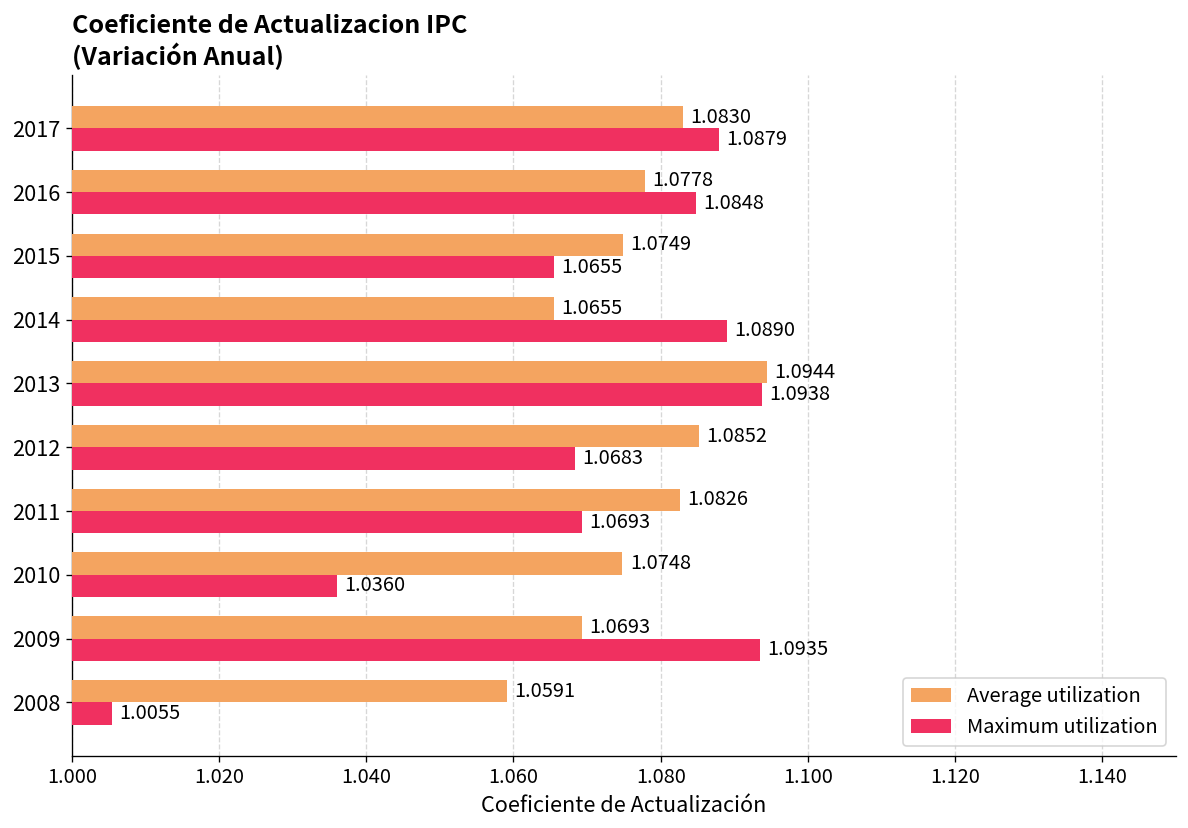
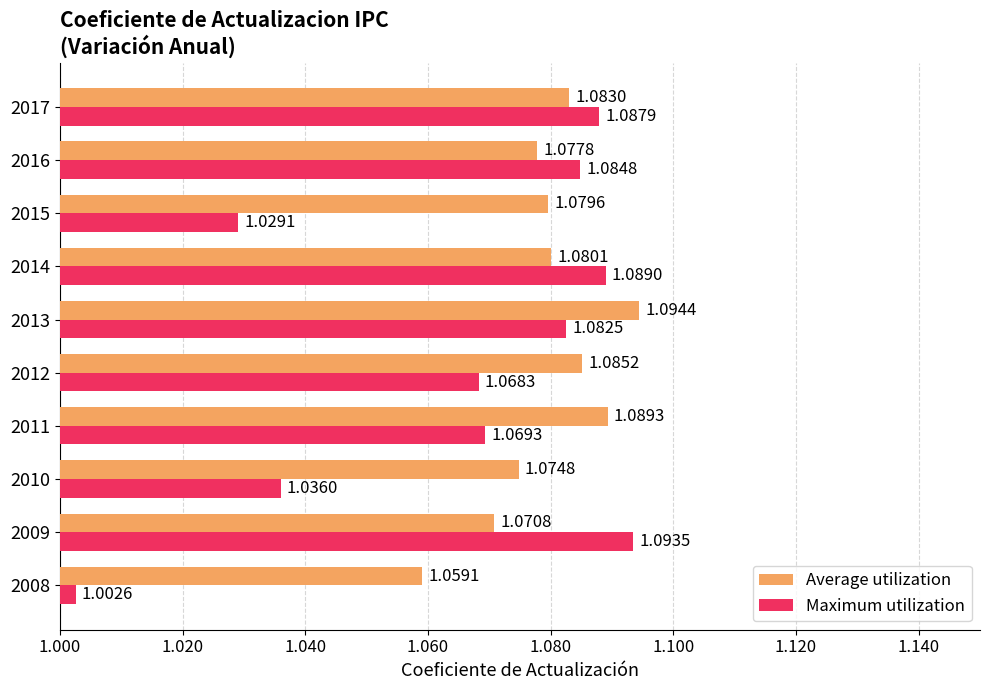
Average utilization, 2015: 1.0749 -> 1.0796
Maximum utilization, 2015: 1.0655 -> 1.0291
Average utilization, 2014: 1.0655 -> 1.0801
Maximum utilization, 2013: 1.0938 -> 1.0825
Average utilization, 2011: 1.0826 -> 1.0893
Average utilization, 2009: 1.0693 -> 1.0708
Maximum utilization, 2008: 1.0055 -> 1.0026
